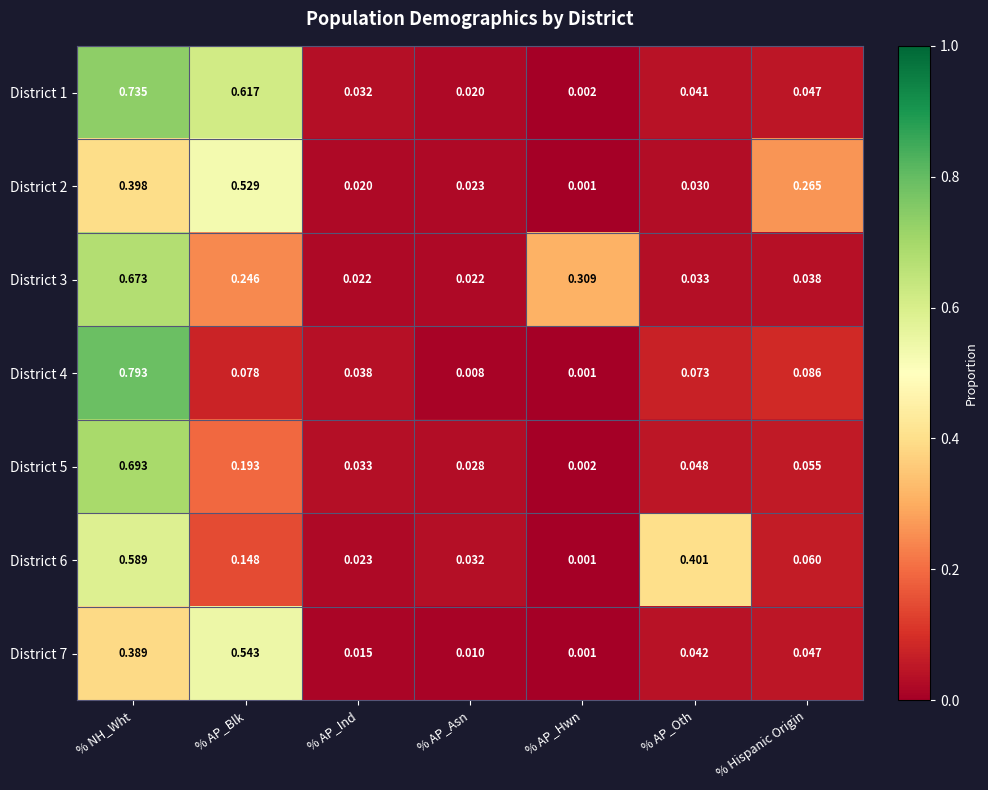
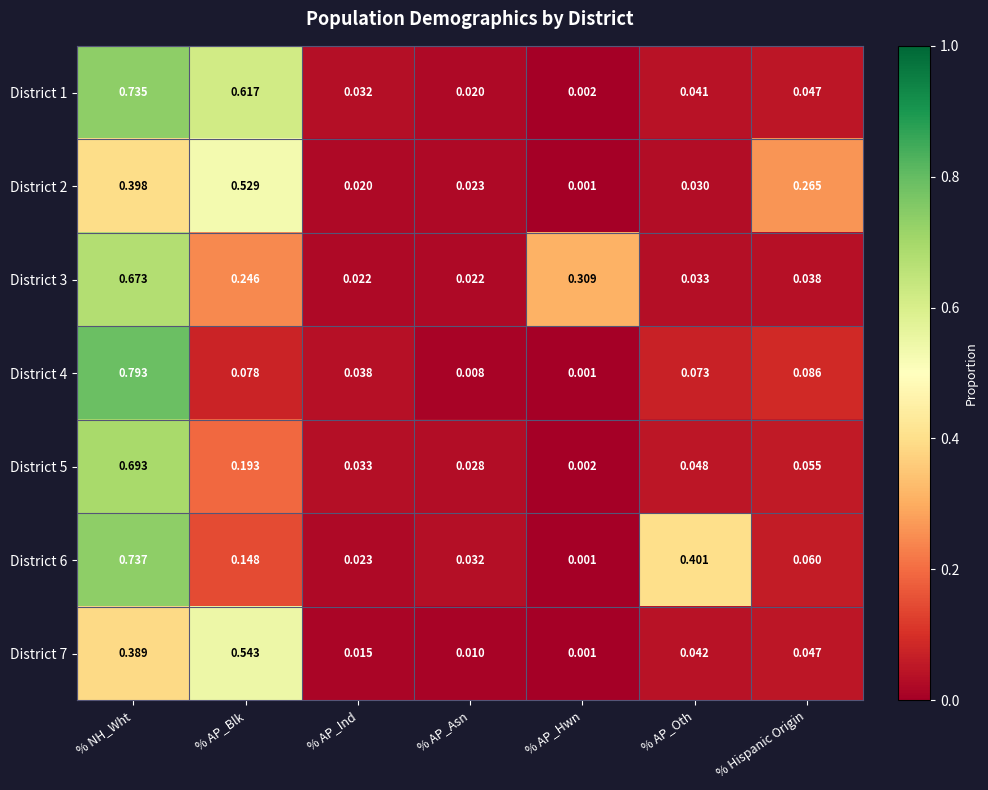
District 6, % NH_Wht: 0.589 -> 0.737
